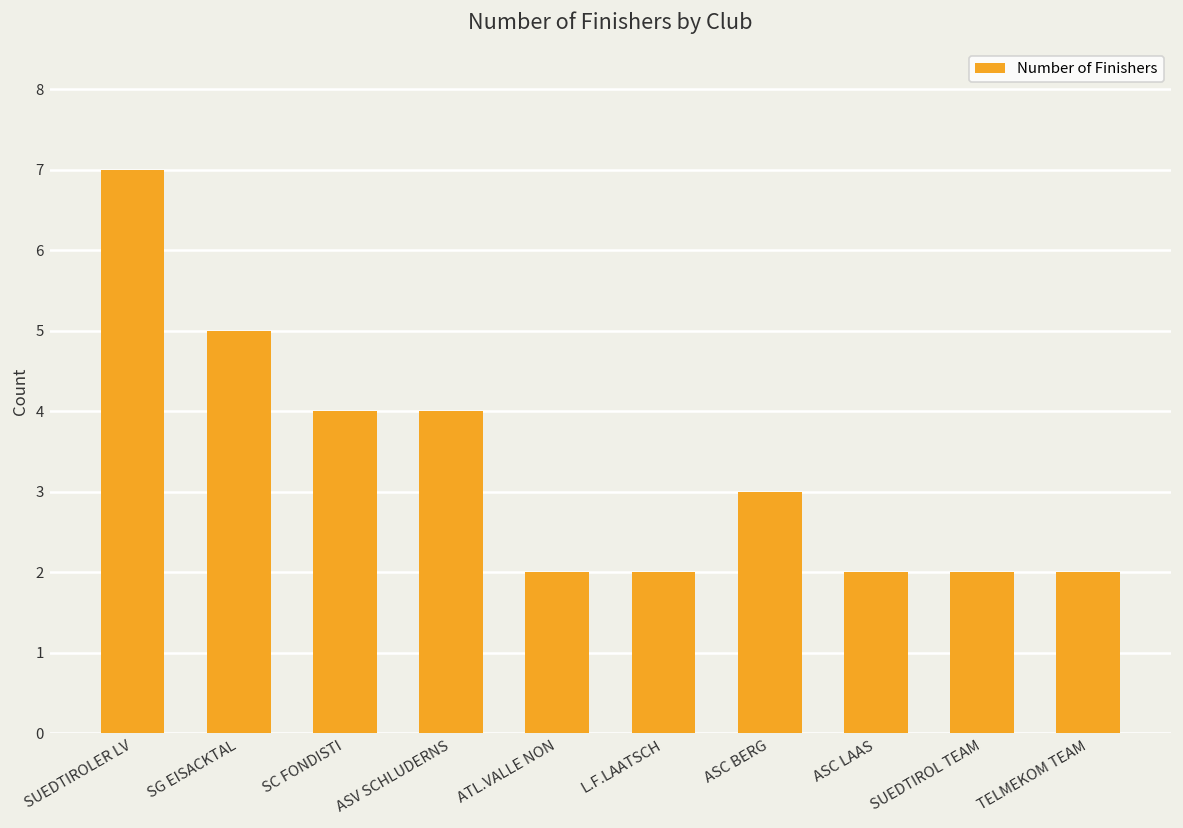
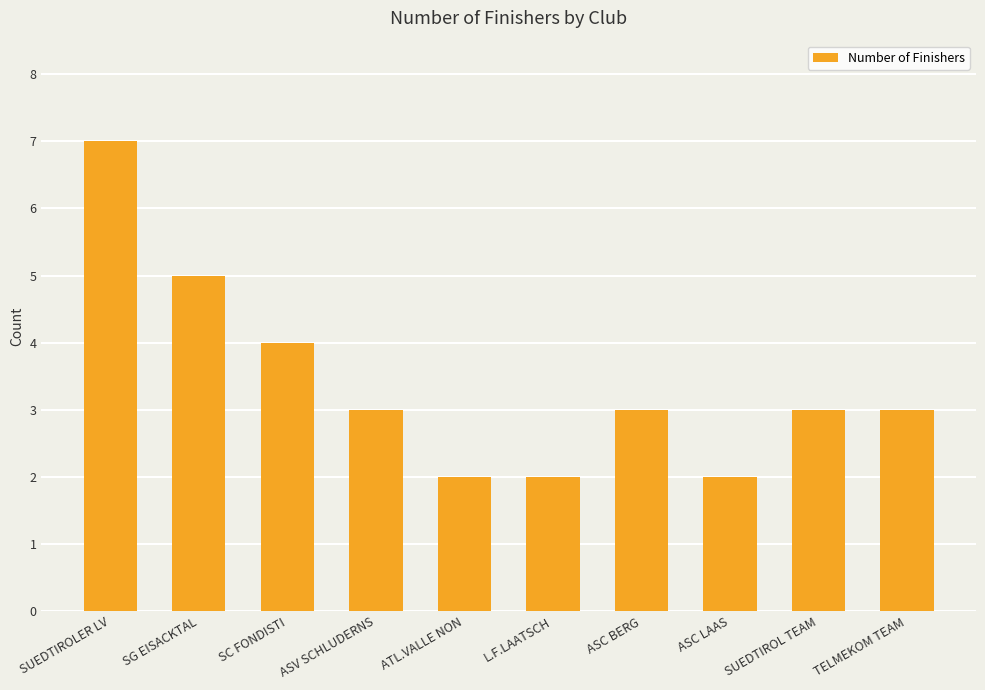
ASV SCHLUDERNS: 4 -> 3
SUEDTIROL TEAM: 2 -> 3
TELMEKOM TEAM: 2 -> 3
